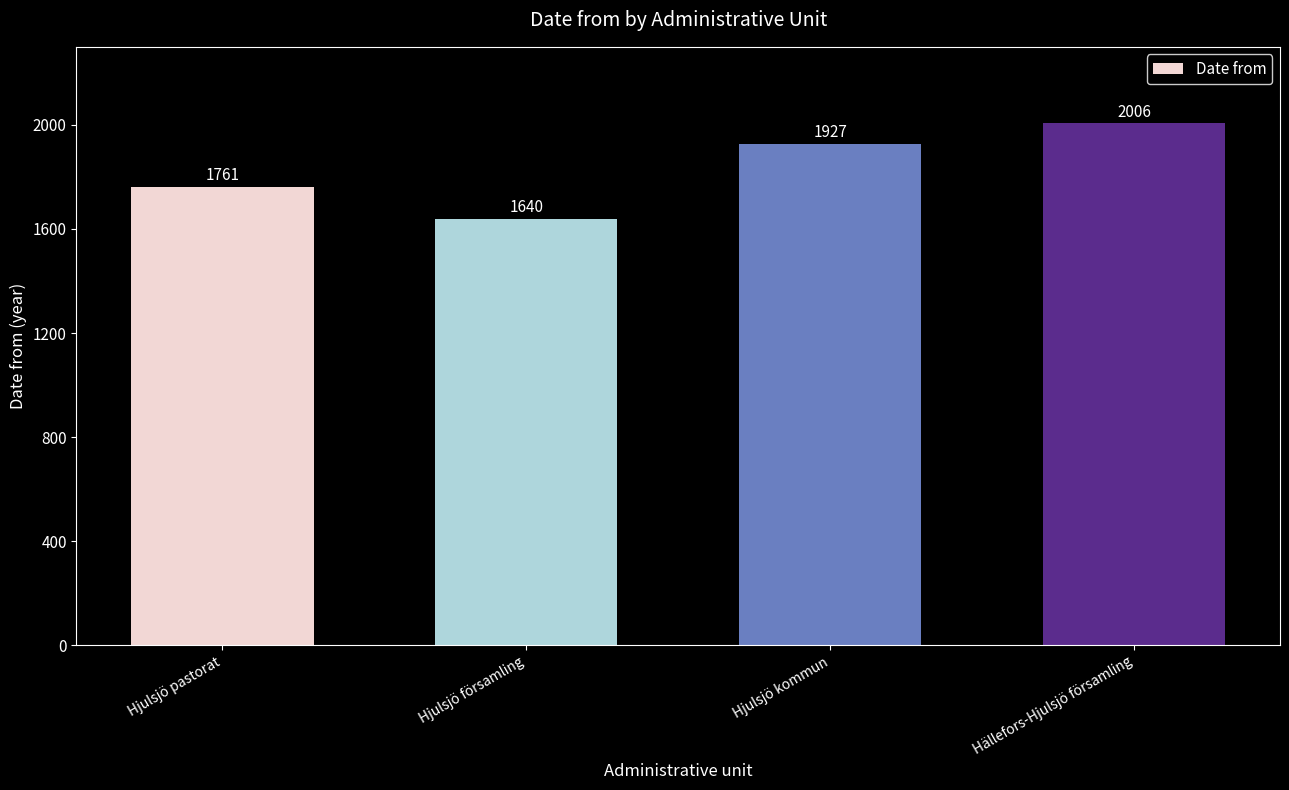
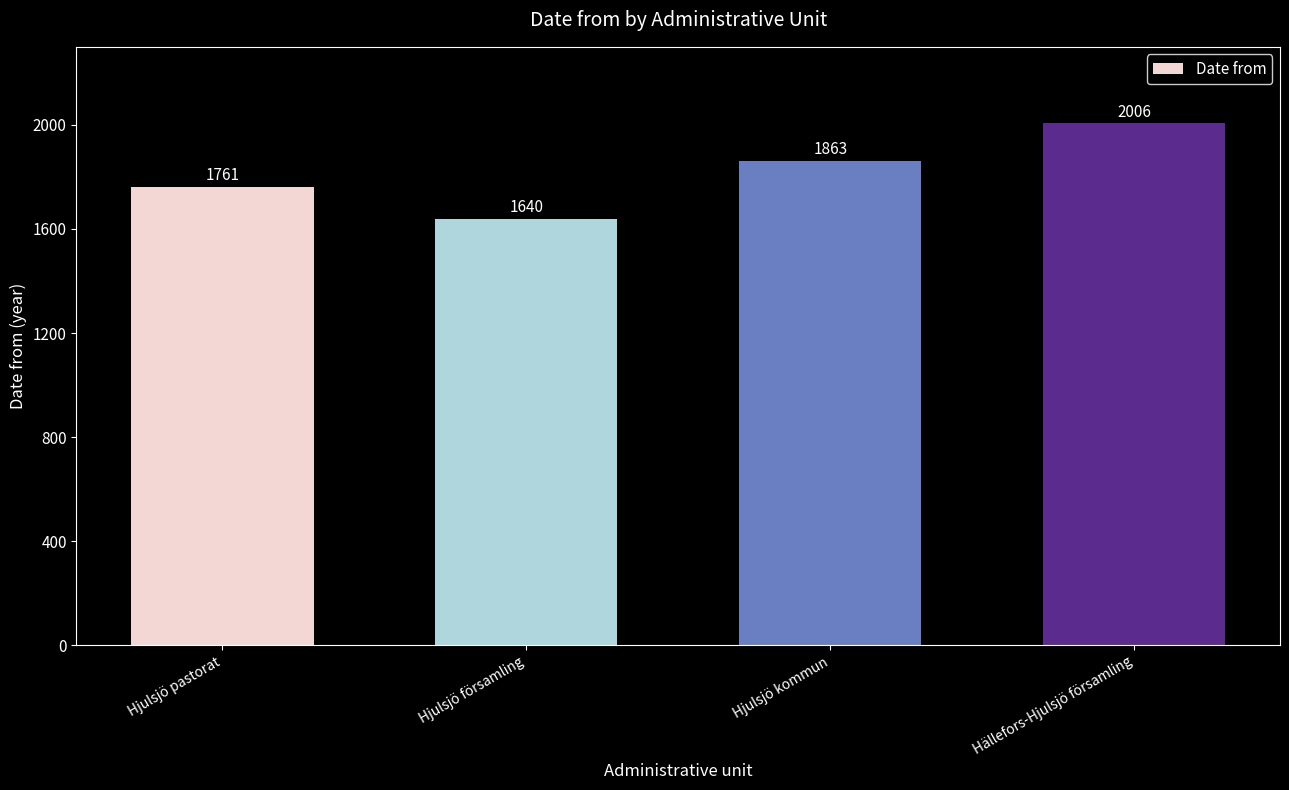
Hjulsjö kommun: 1927 -> 1863
